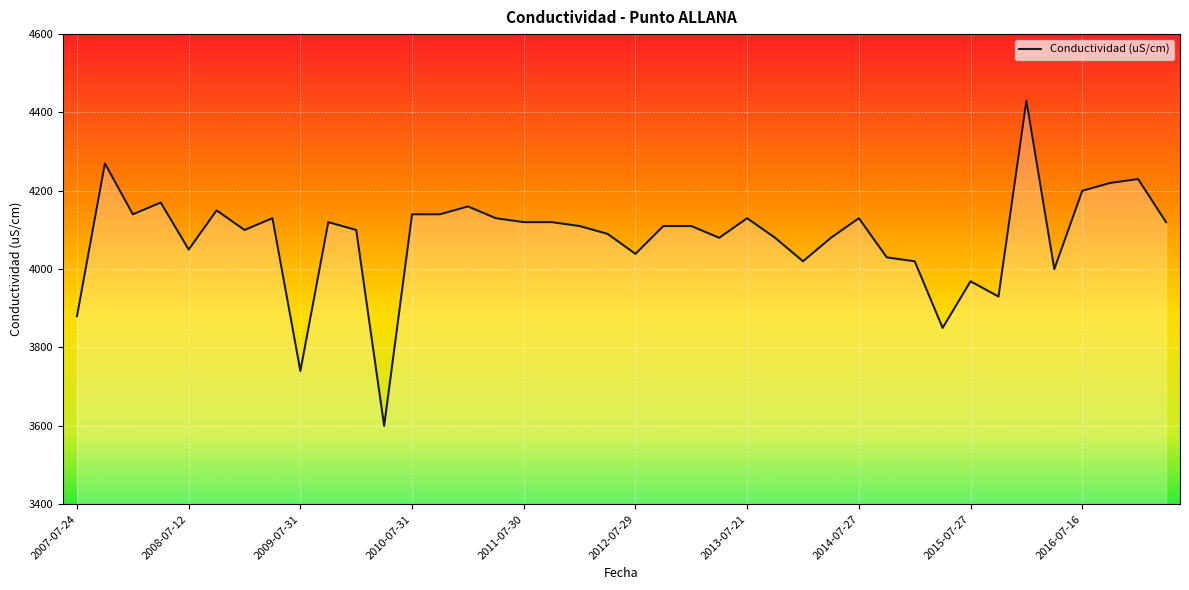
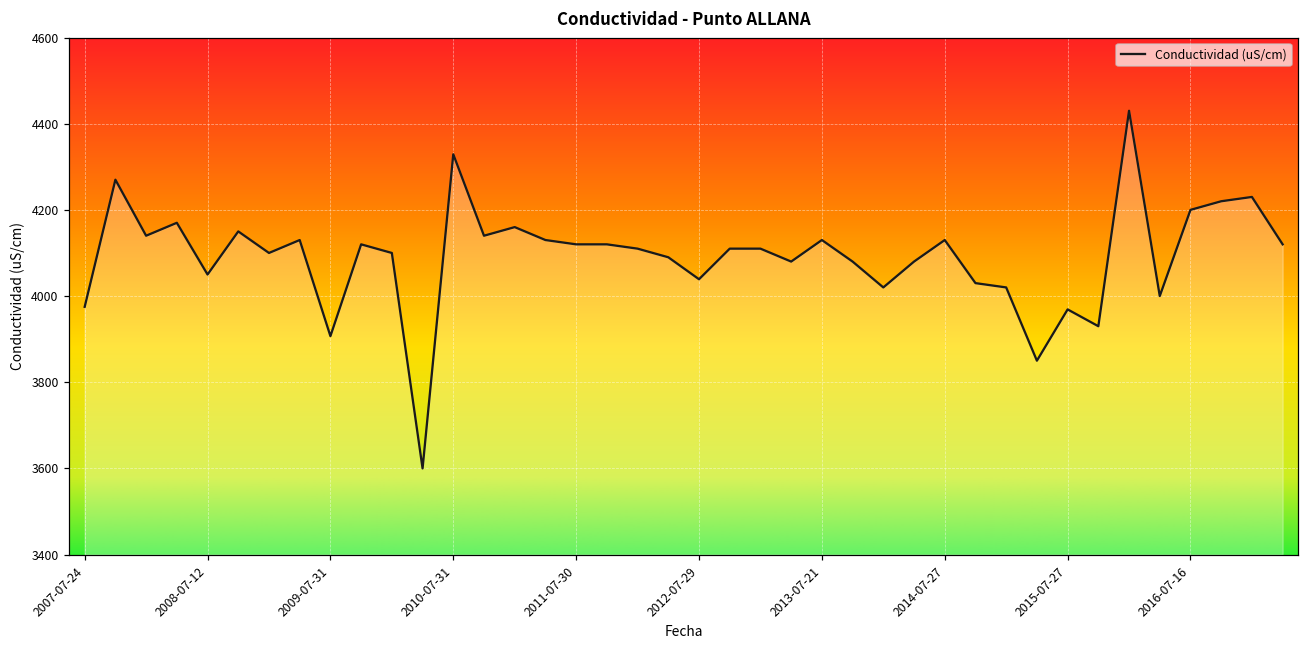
2007-07-24: 3880 -> 3980
2009-07-31: 3740 -> 3910
2010-07-31: 4140 -> 4330
